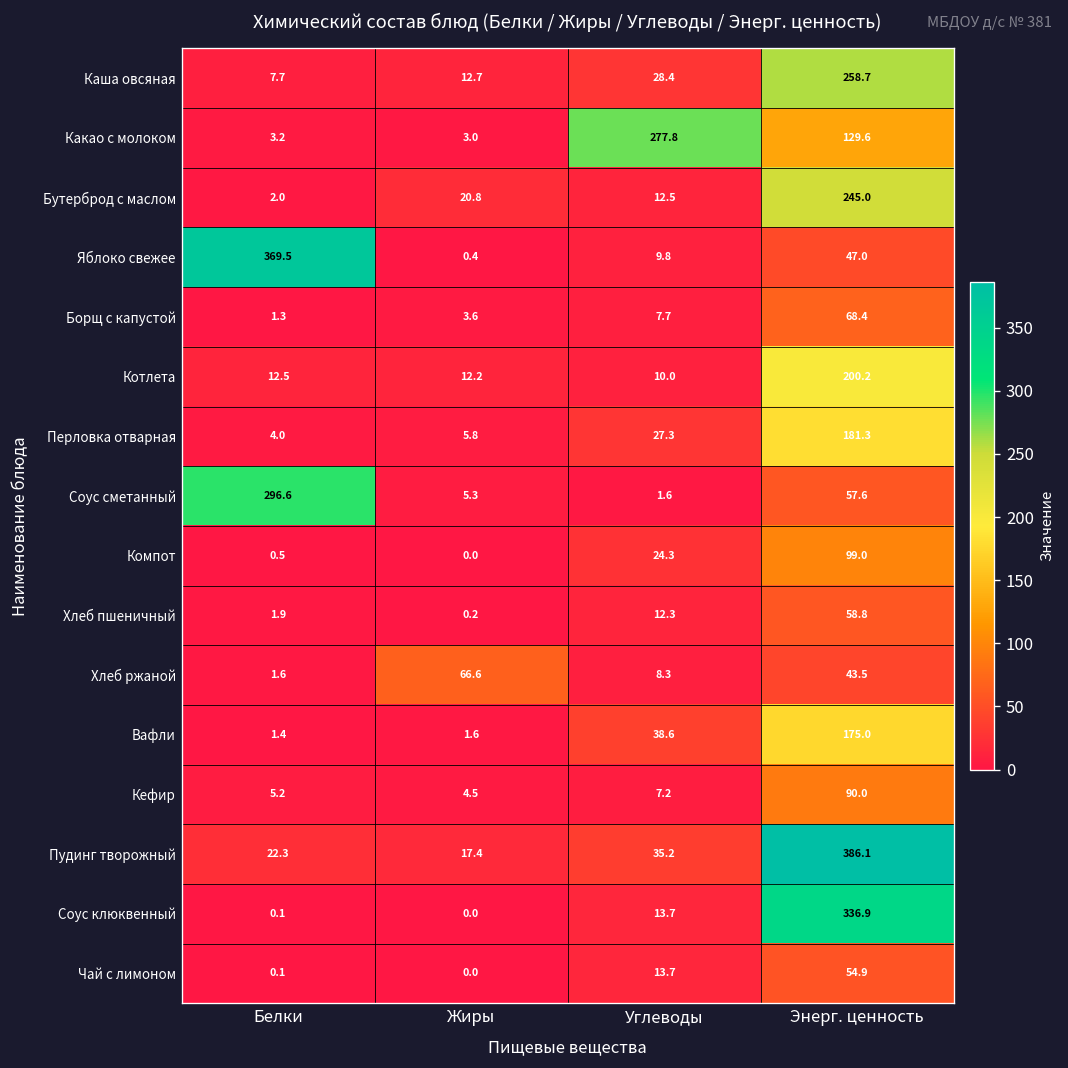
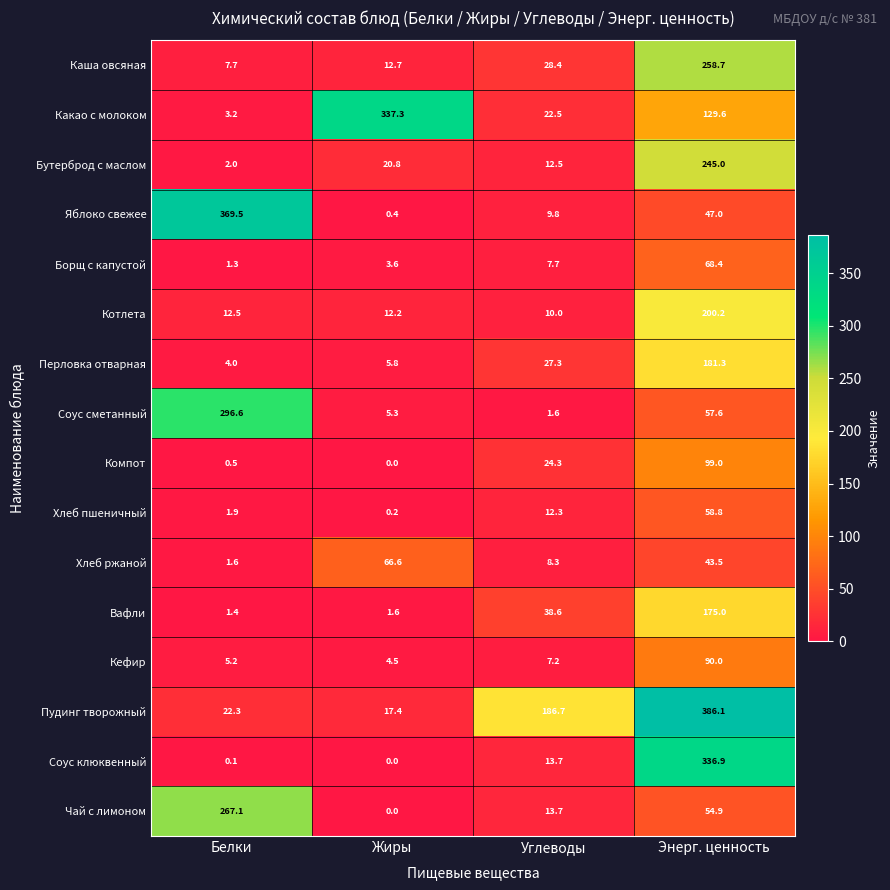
Какао с молоком, Жиры: 3.0 -> 337.3
Какао с молоком, Углеводы: 277.8 -> 22.5
Пудинг творожный, Углеводы: 35.2 -> 186.7
Чай с лимоном, Белки: 0.1 -> 267.1
